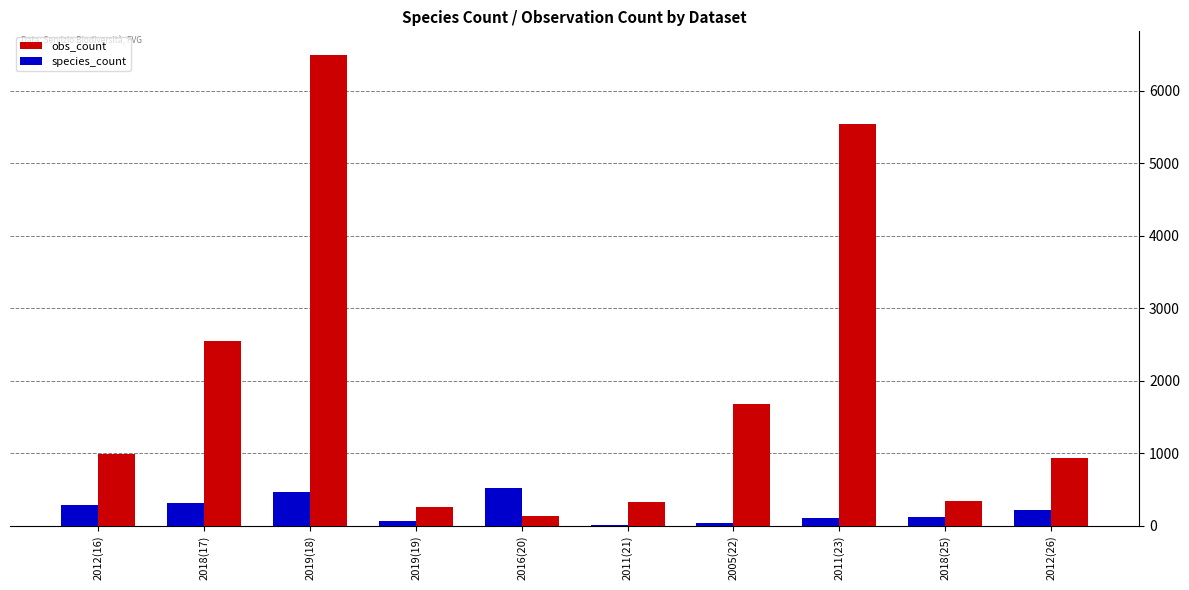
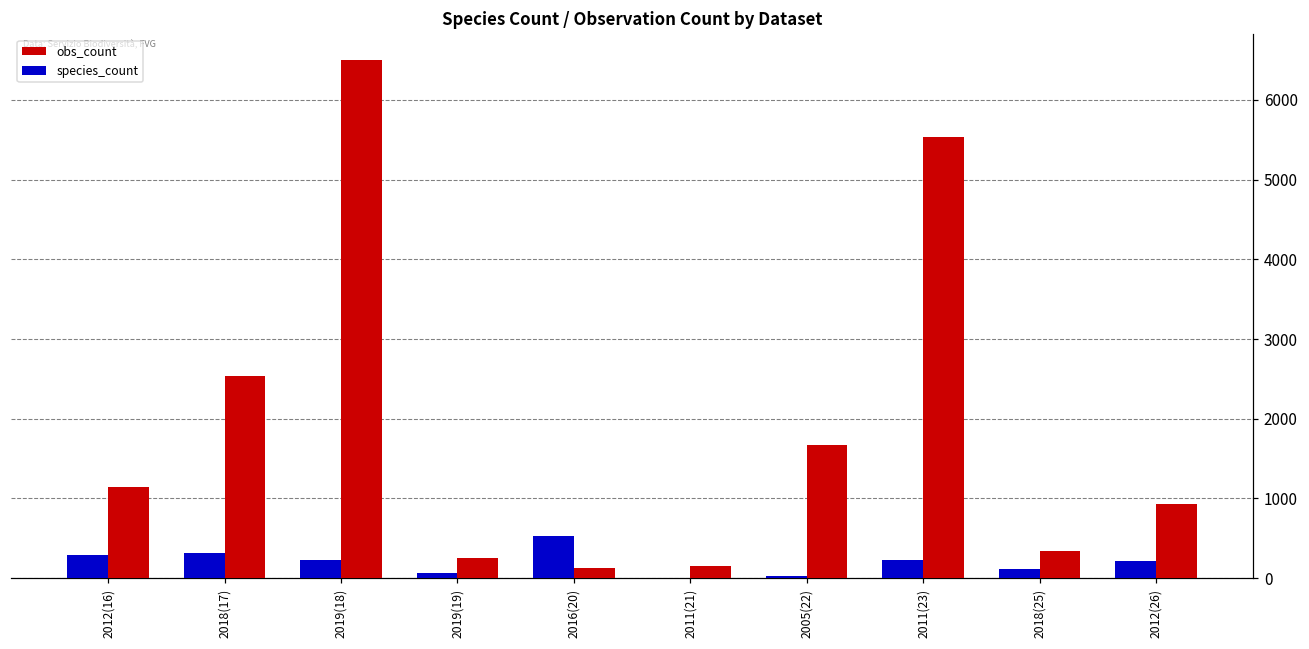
obs_count, 2012(16): 1000 -> 1100
species_count, 2019(18): 500 -> 200
obs_count, 2011(21): 300 -> 100
species_count, 2011(23): 100 -> 200
